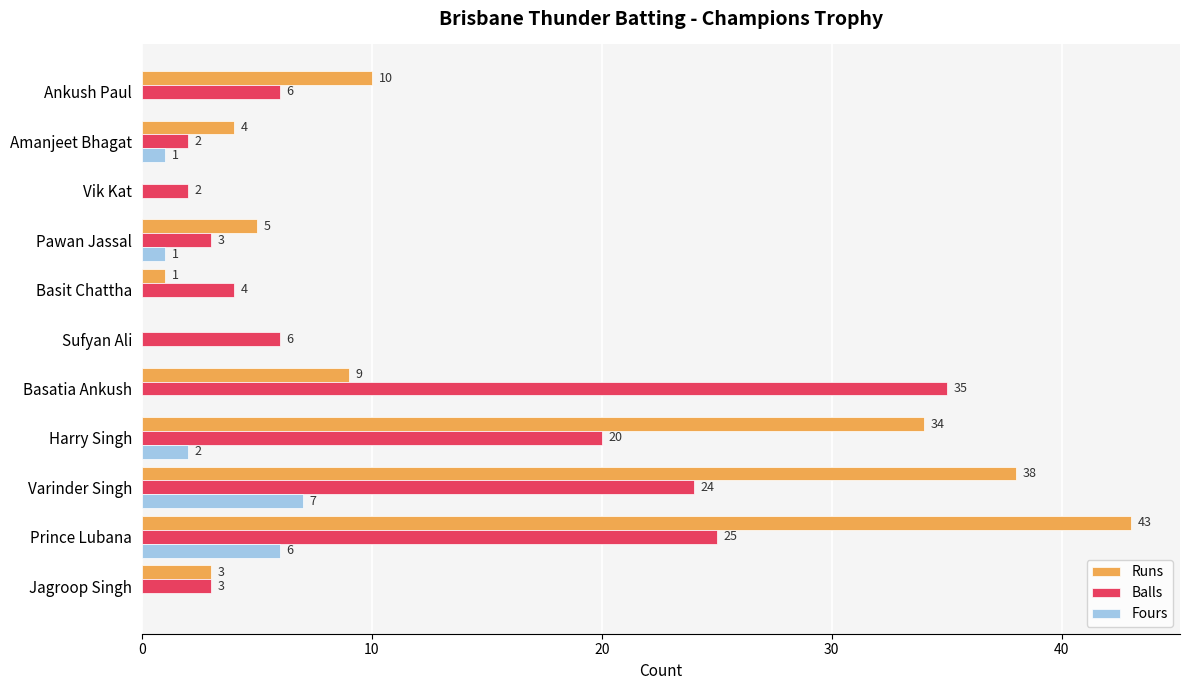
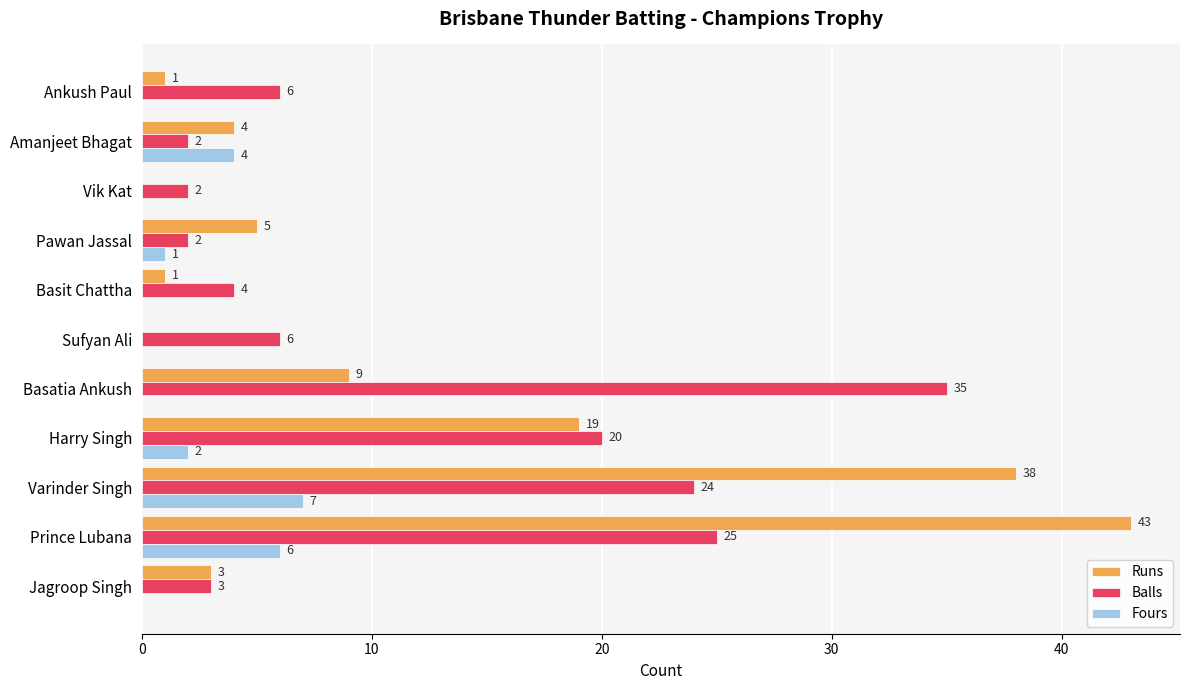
Runs, Ankush Paul: 10 -> 1
Fours, Amanjeet Bhagat: 1 -> 4
Balls, Pawan Jassal: 3 -> 2
Runs, Harry Singh: 34 -> 19
